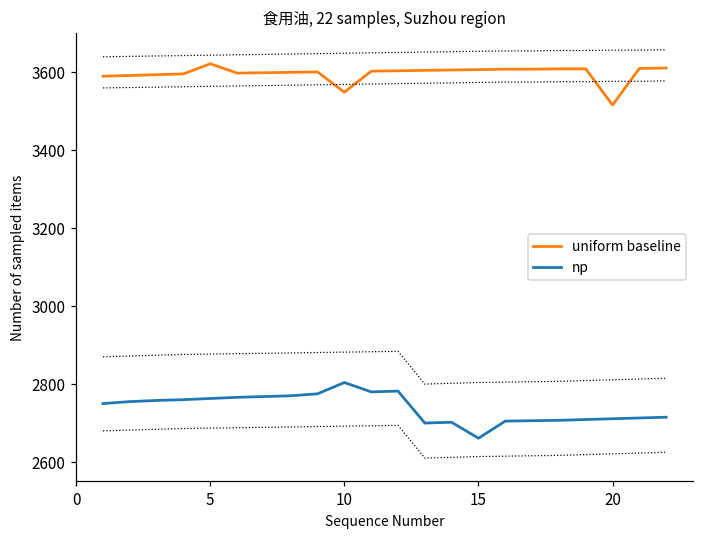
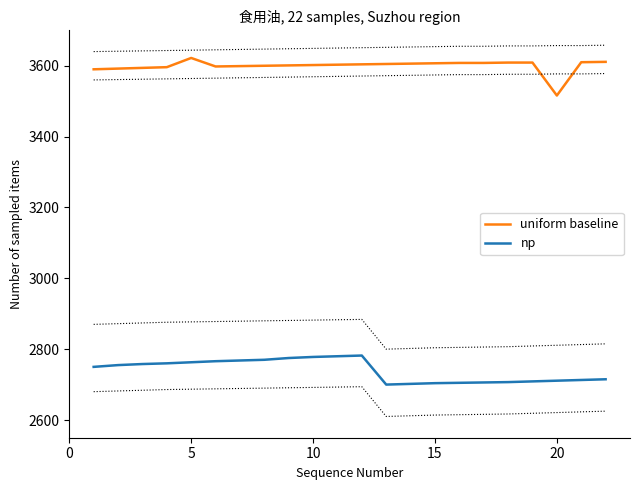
uniform baseline, 10: 3550 -> 3600
np, 10: 2800 -> 2780
np, 15: 2660 -> 2700
